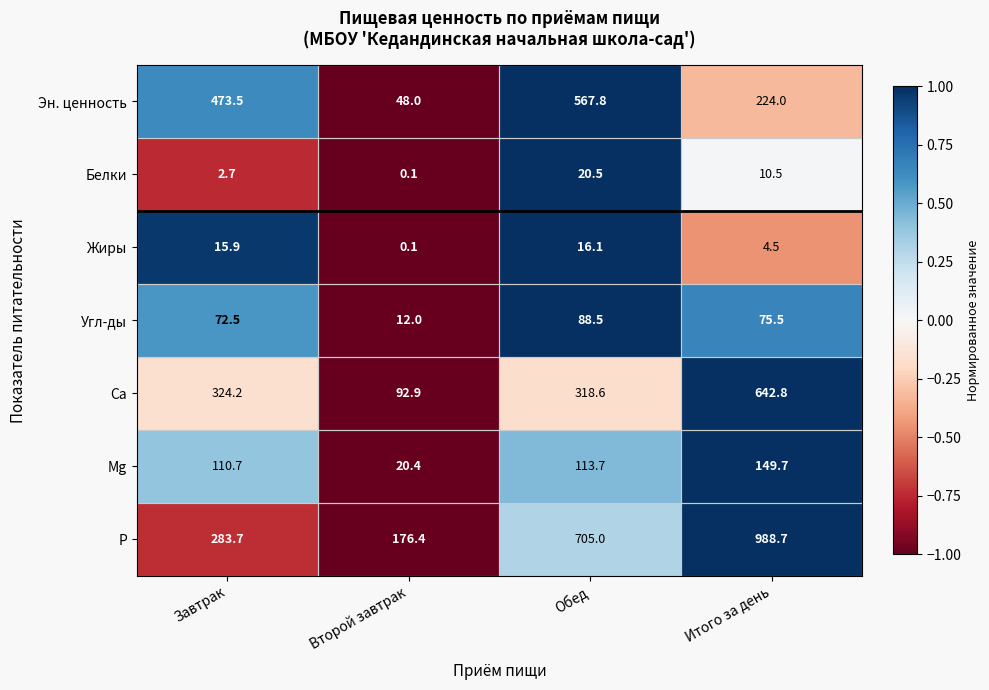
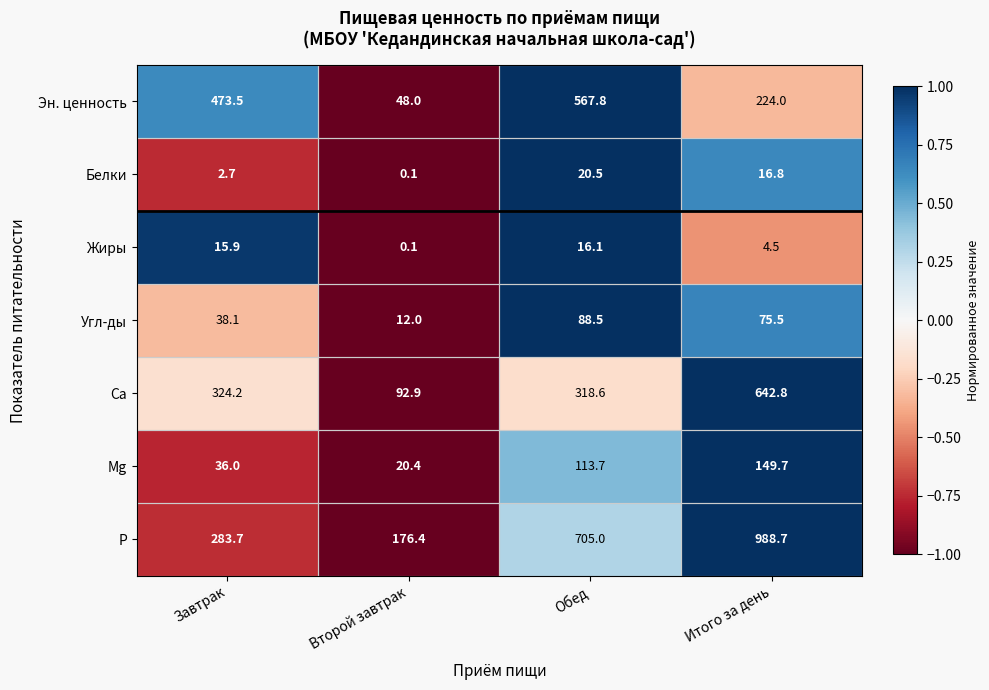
Белки, Итого за день: 10.5 -> 16.8
Угл-ды, Завтрак: 72.5 -> 38.1
Mg, Завтрак: 110.7 -> 36.0
